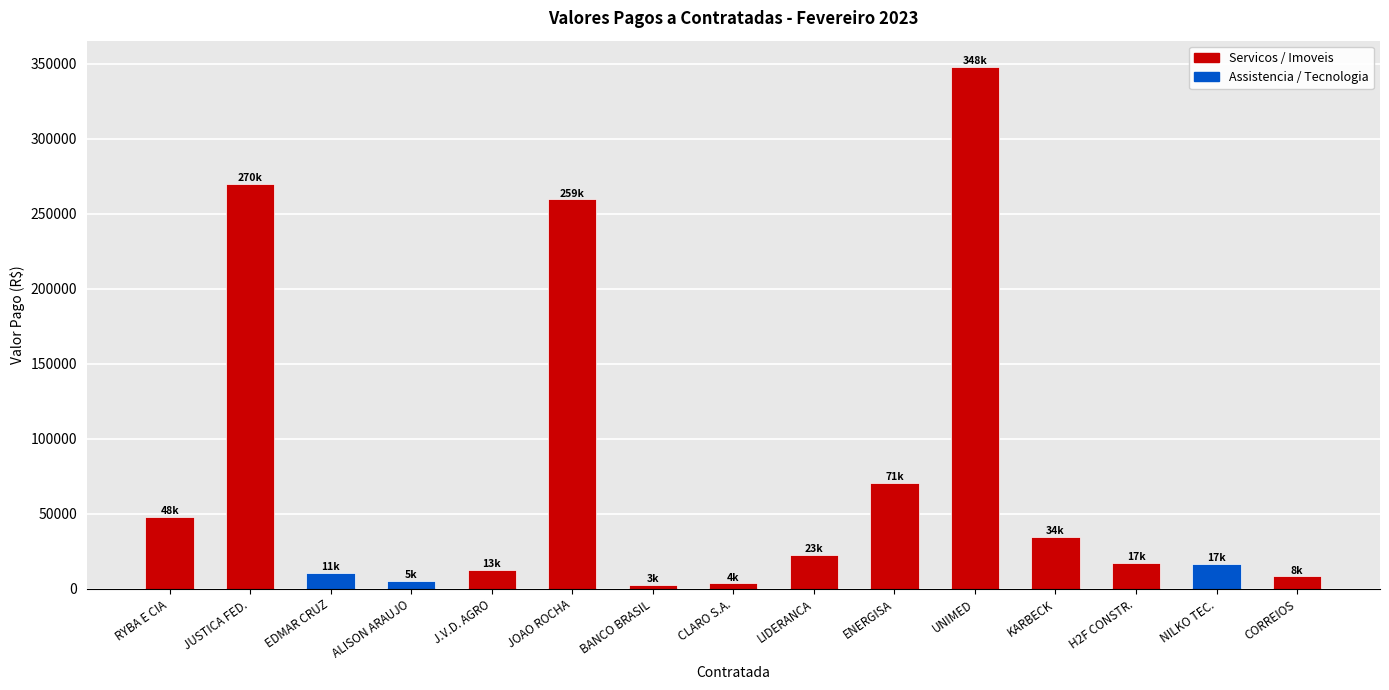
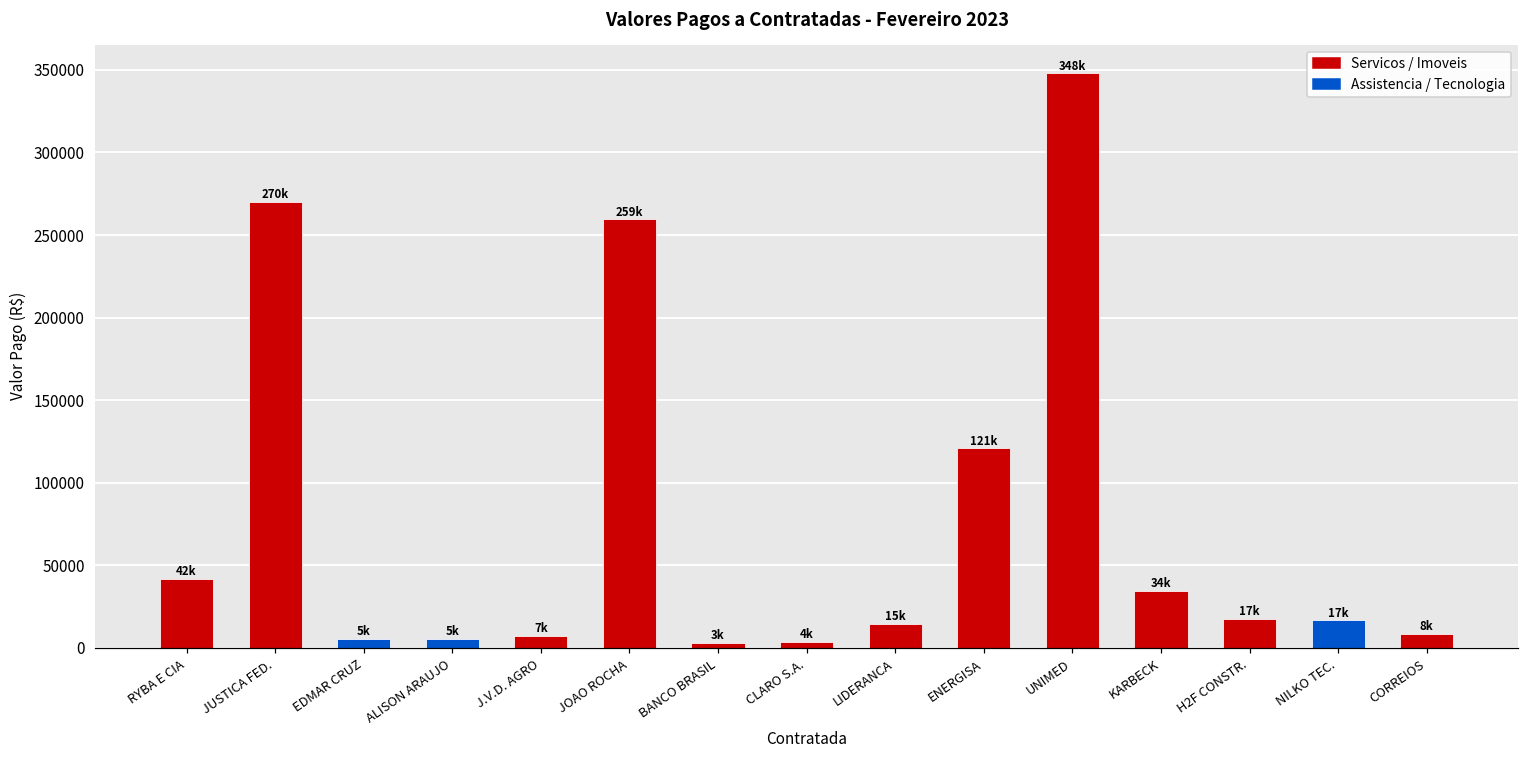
RYBA E CIA: 48k -> 42k
EDMAR CRUZ: 11k -> 5k
J.V.D. AGRO: 13k -> 7k
LIDERANCA: 23k -> 15k
ENERGISA: 71k -> 121k
